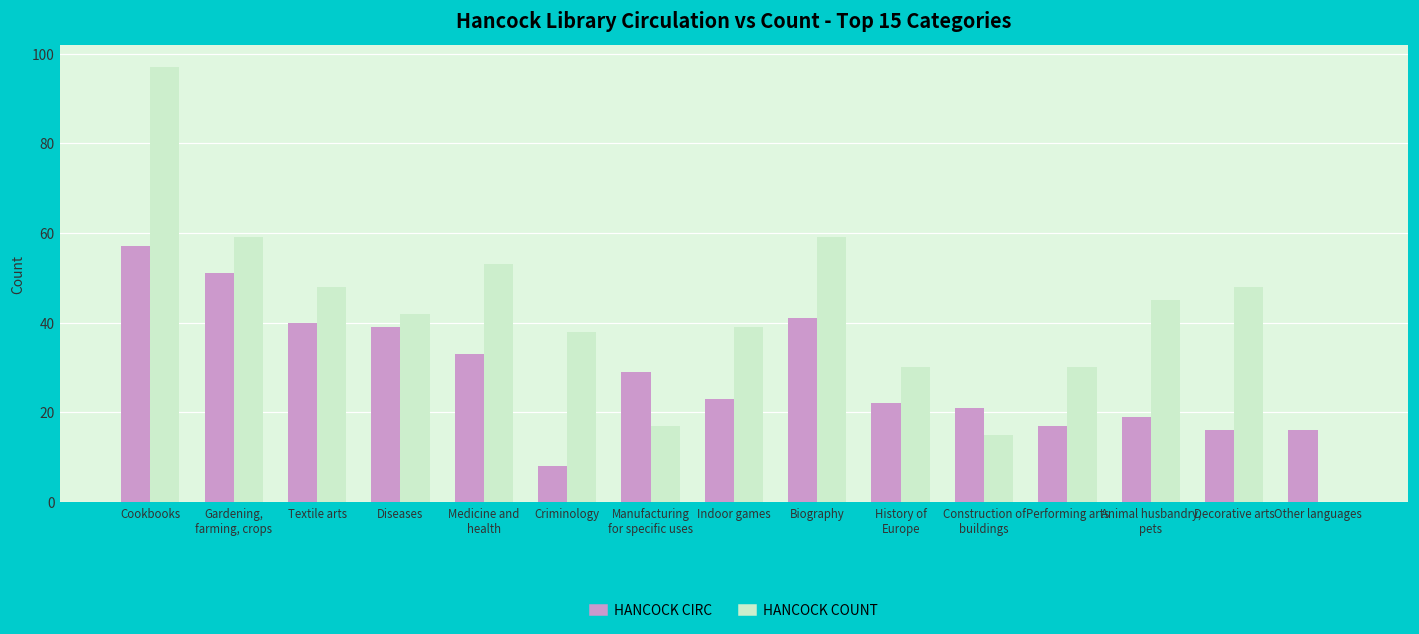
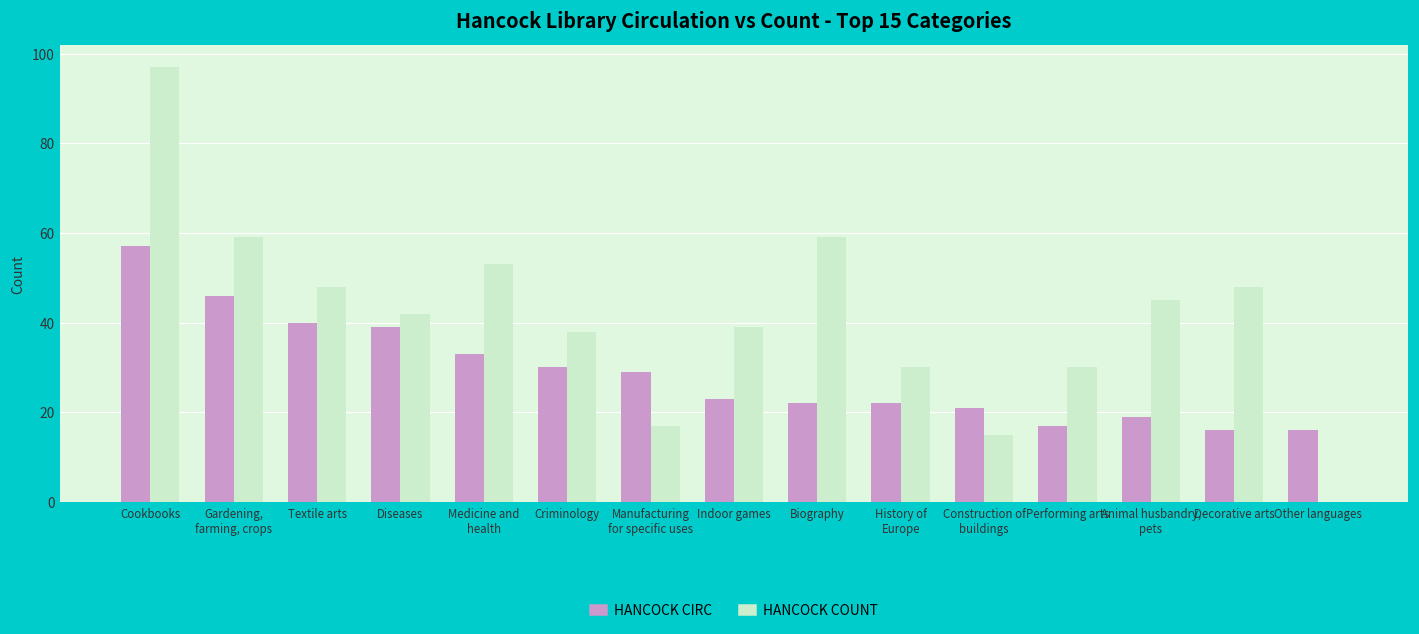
HANCOCK CIRC, Gardening, farming, crops: 51 -> 46
HANCOCK CIRC, Criminology: 8 -> 30
HANCOCK CIRC, Biography: 41 -> 22
